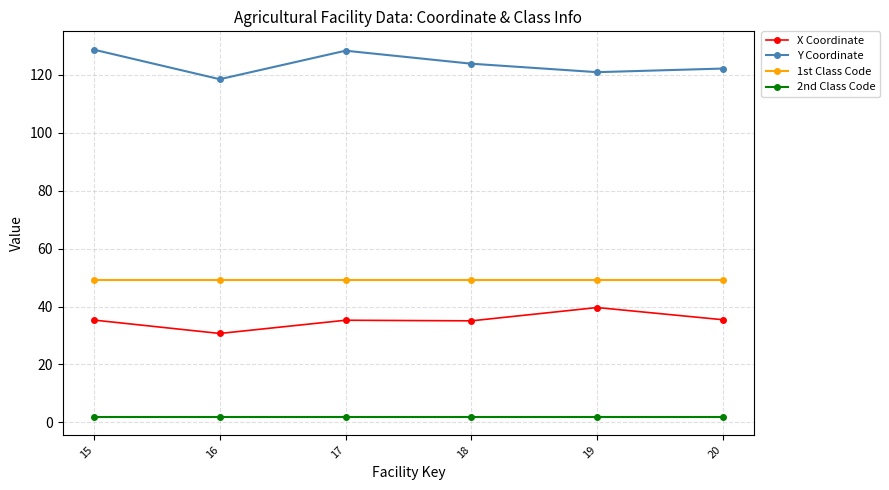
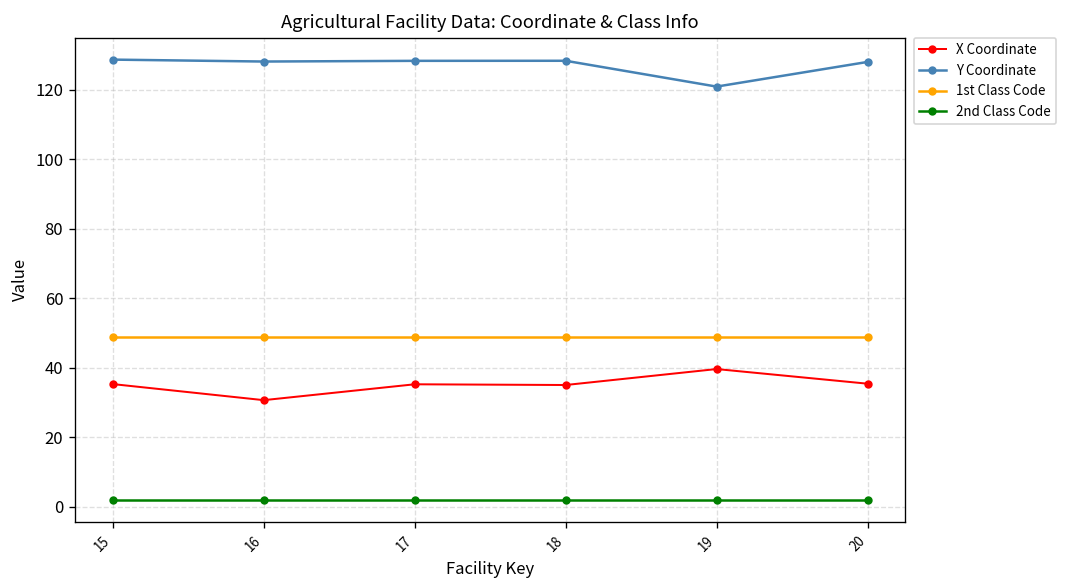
Y Coordinate, 16: 119 -> 128
Y Coordinate, 18: 124 -> 128
Y Coordinate, 20: 122 -> 128
